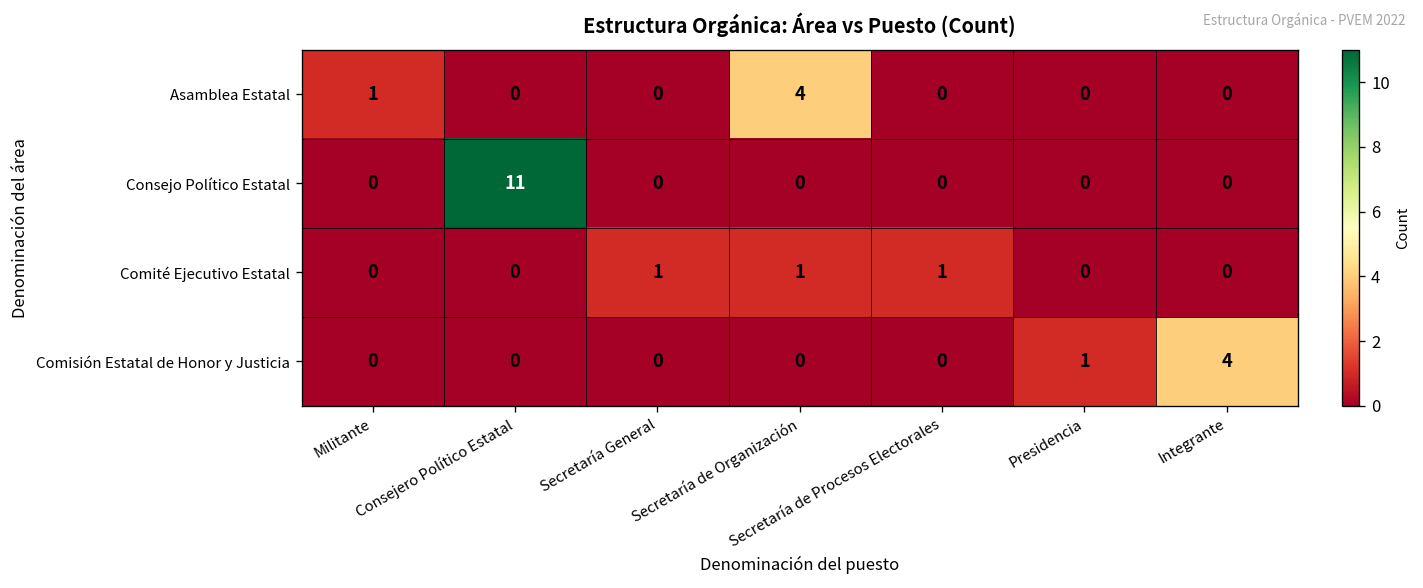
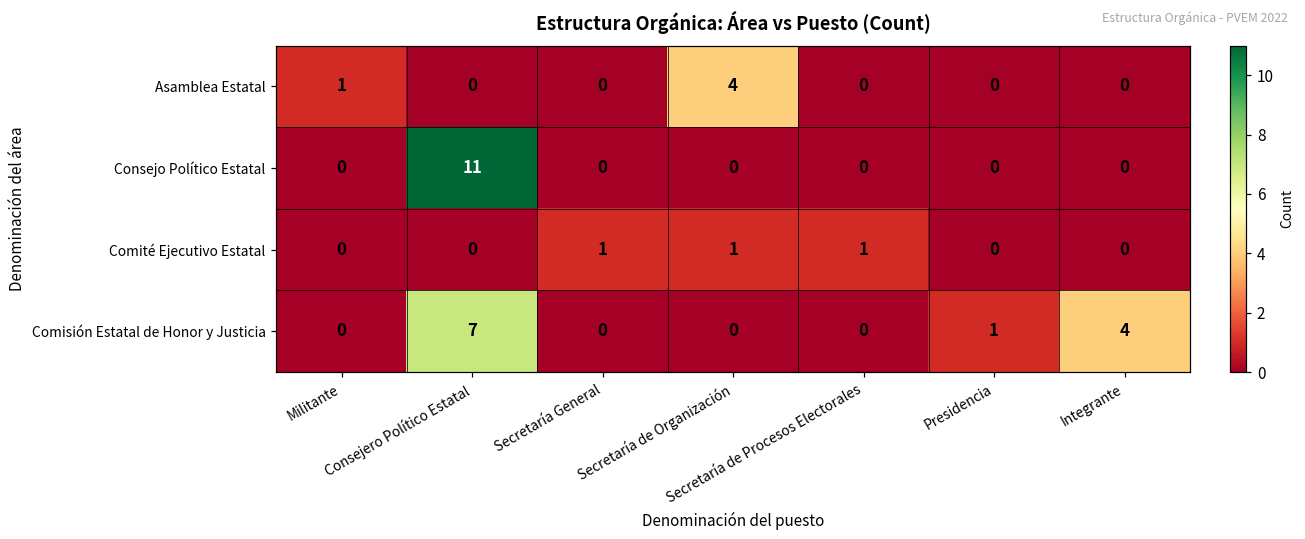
Comisión Estatal de Honor y Justicia, Consejero Político Estatal: 0 -> 7
